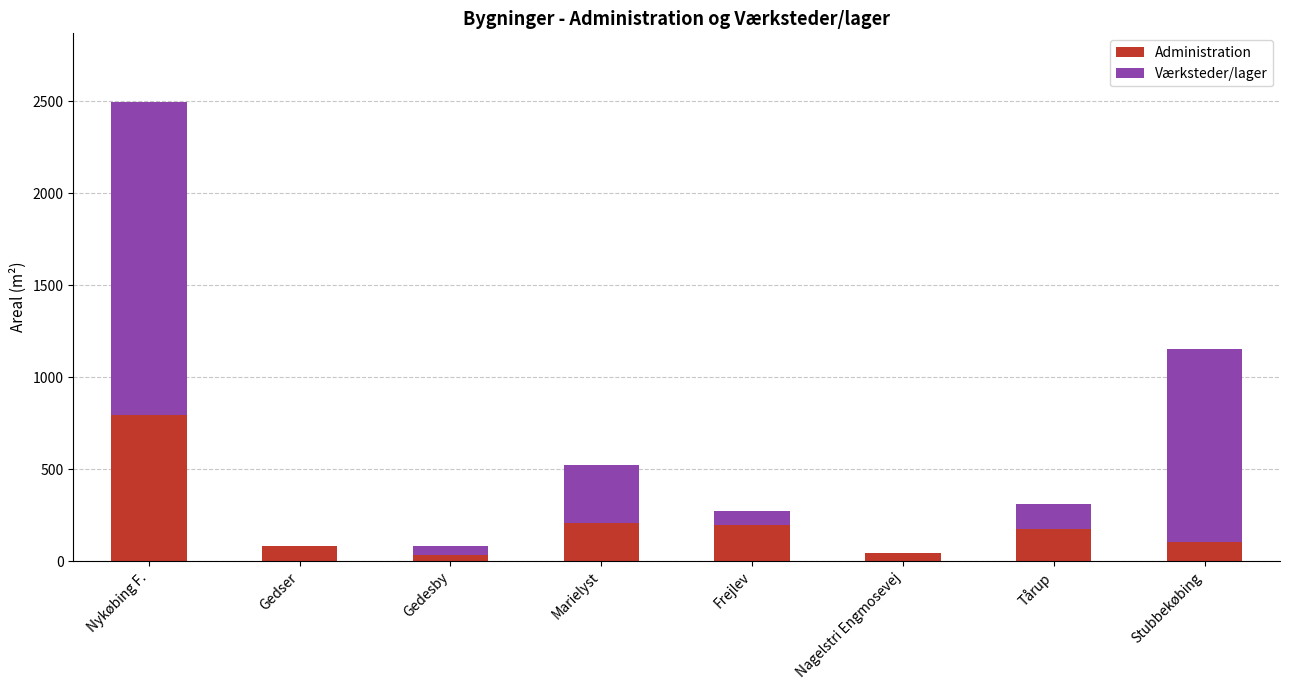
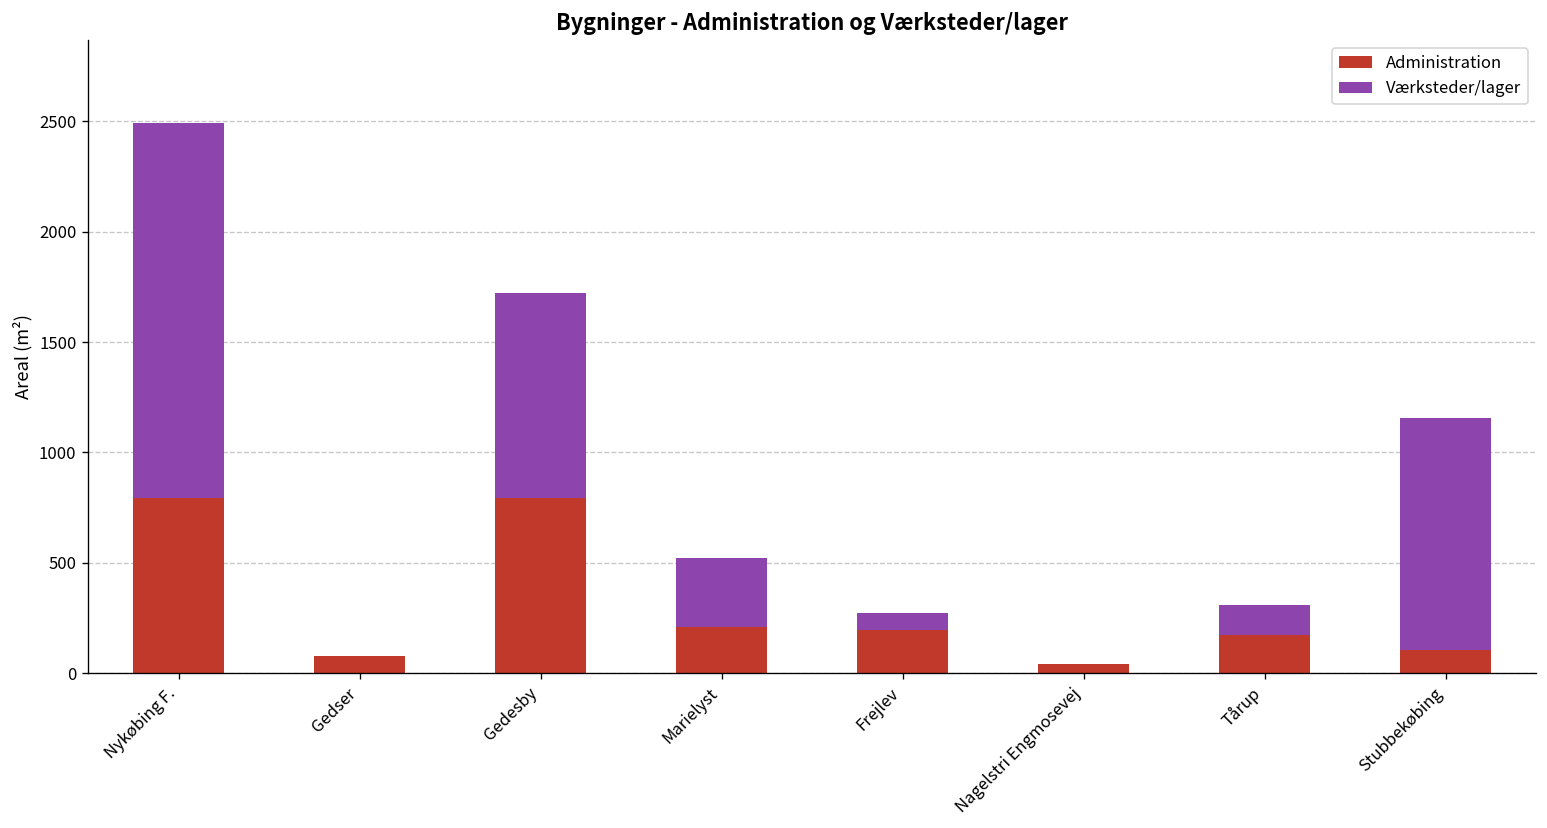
Administration, Gedesby: 30 -> 790
Værksteder/lager, Gedesby: 50 -> 930
